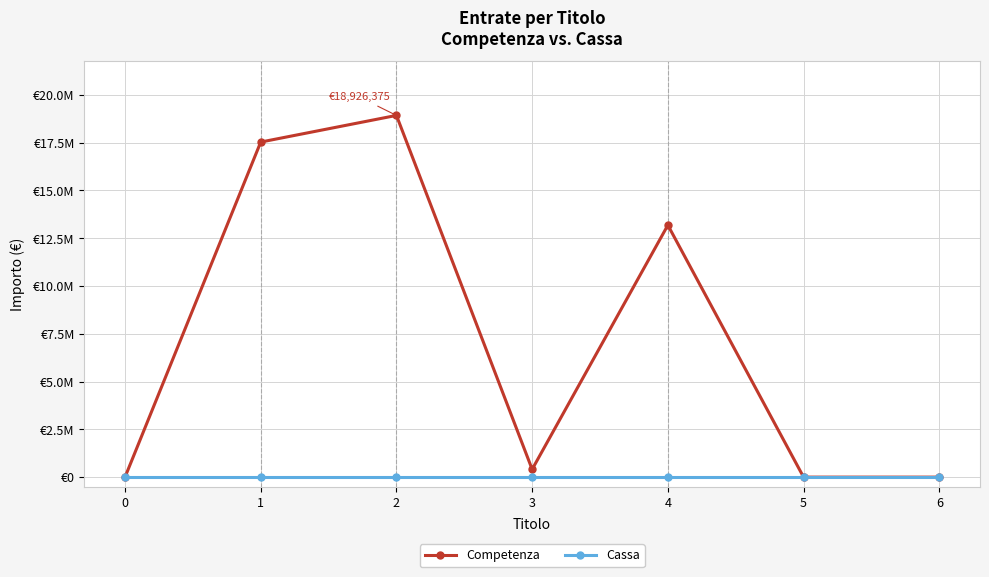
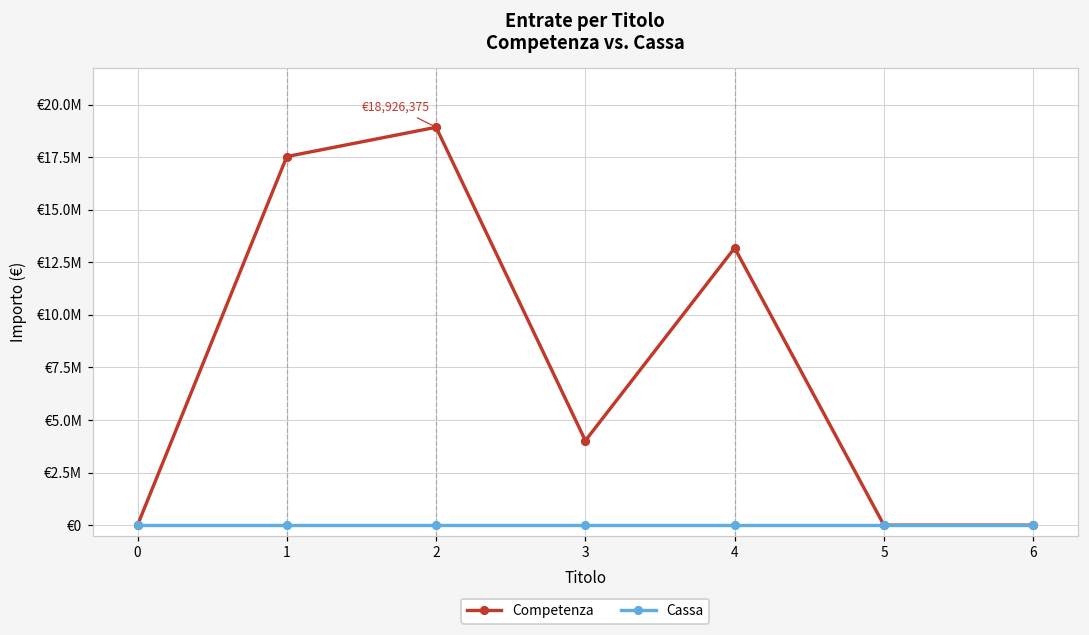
Competenza, 3: €400000 -> €4000000
